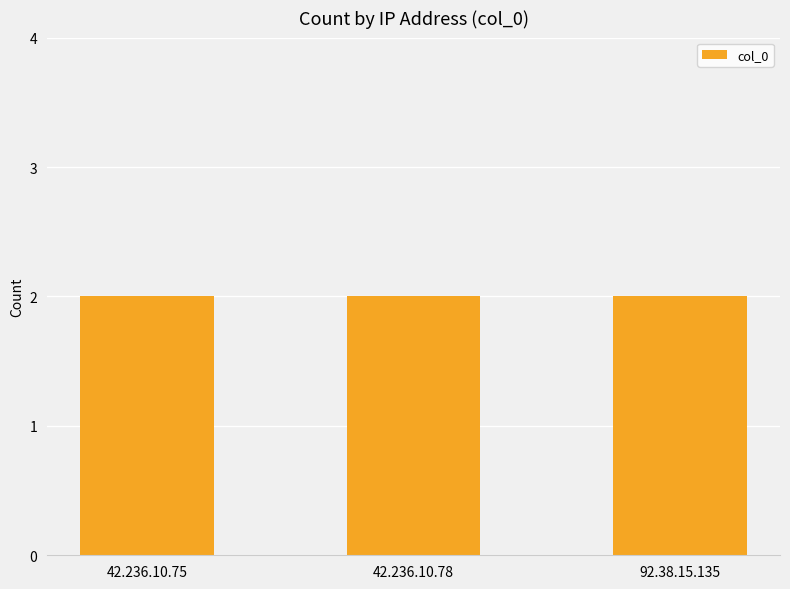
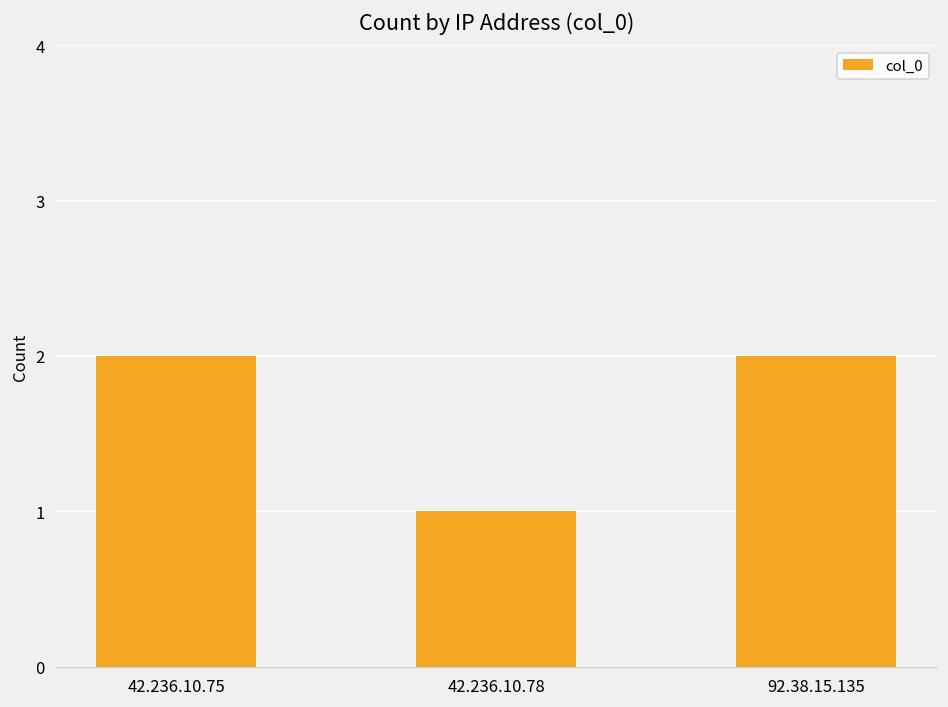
42.236.10.78: 2 -> 1
